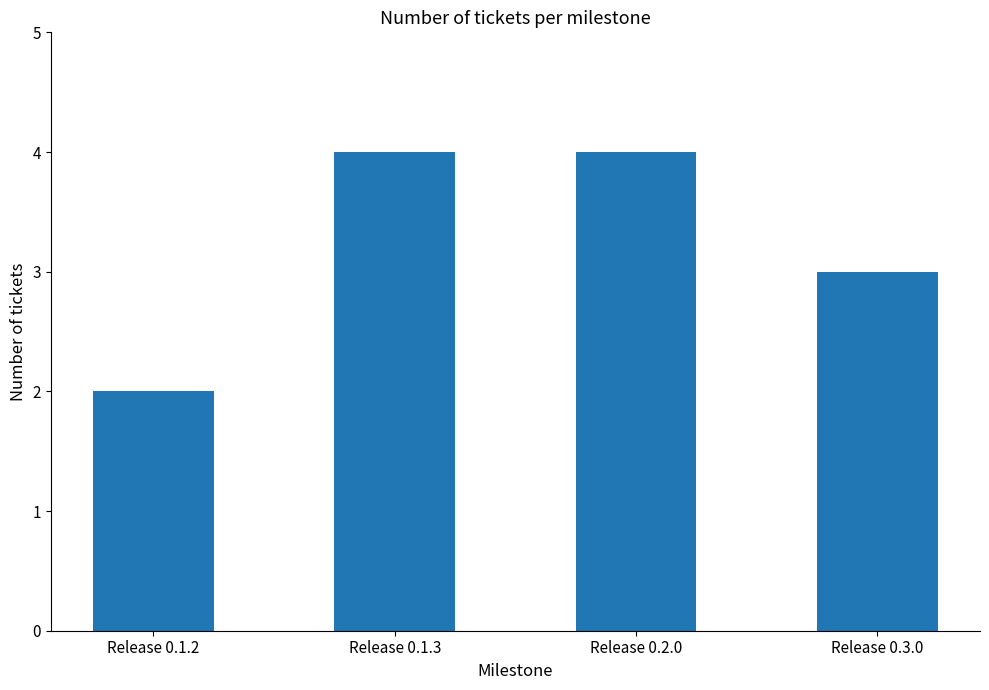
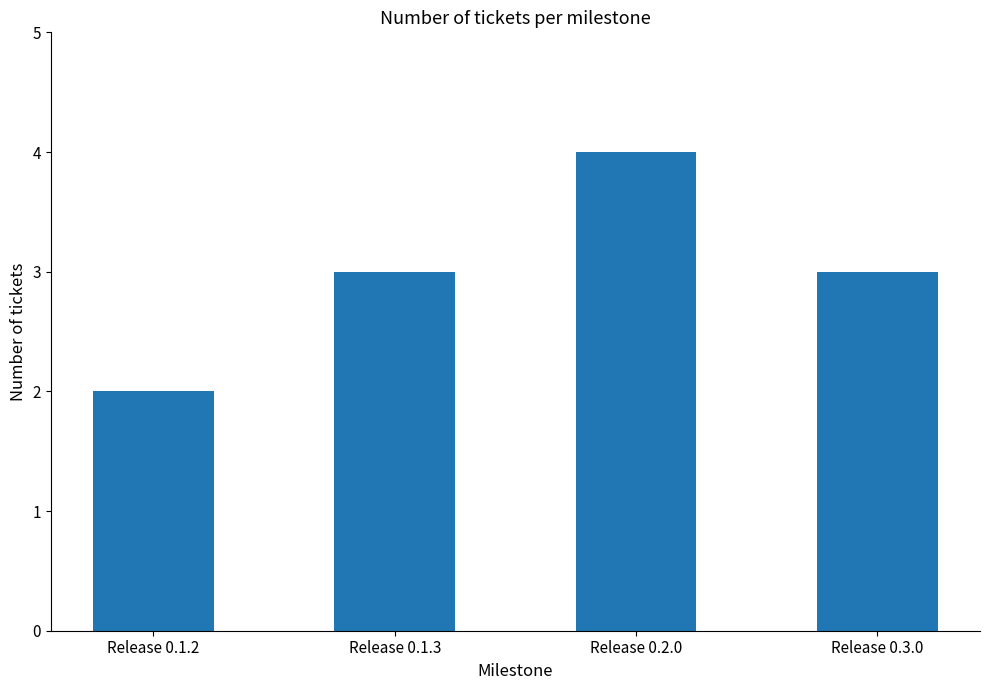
Release 0.1.3: 4 -> 3
